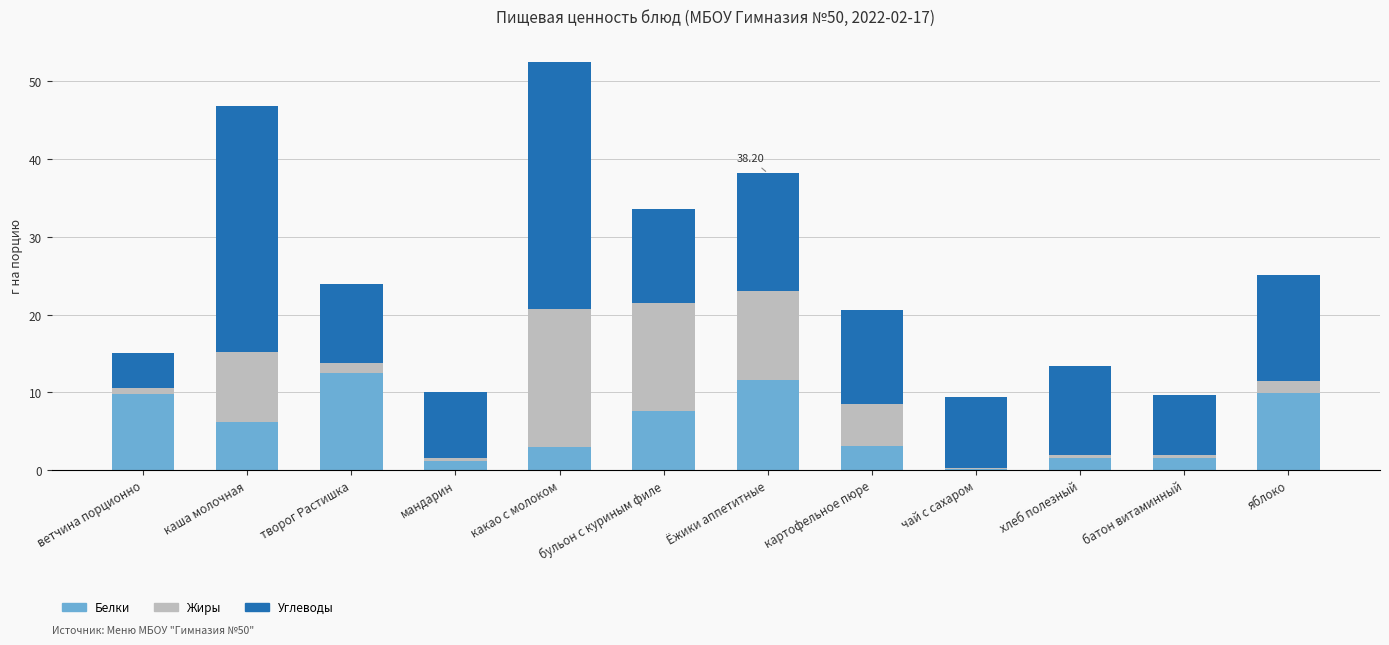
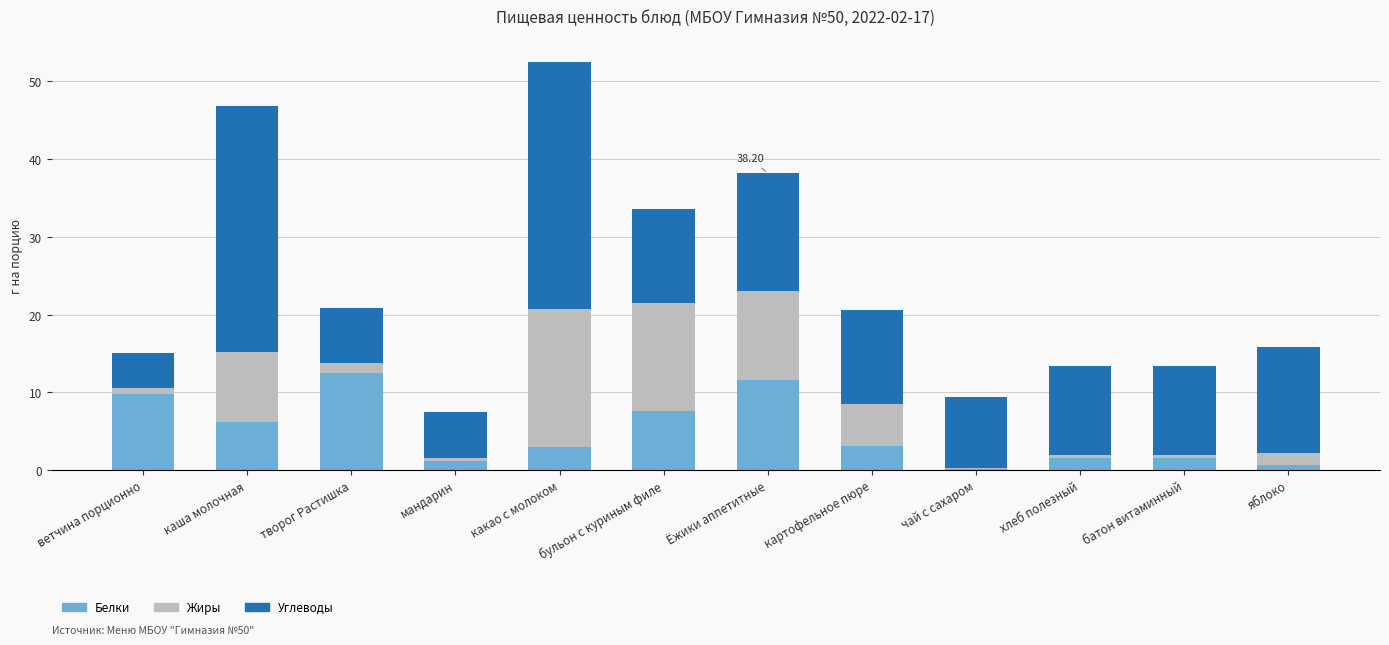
Углеводы, творог Растишка: 10 -> 7
Углеводы, мандарин: 9 -> 6
Углеводы, батон витаминный: 8 -> 11
Белки, яблоко: 10 -> 1
